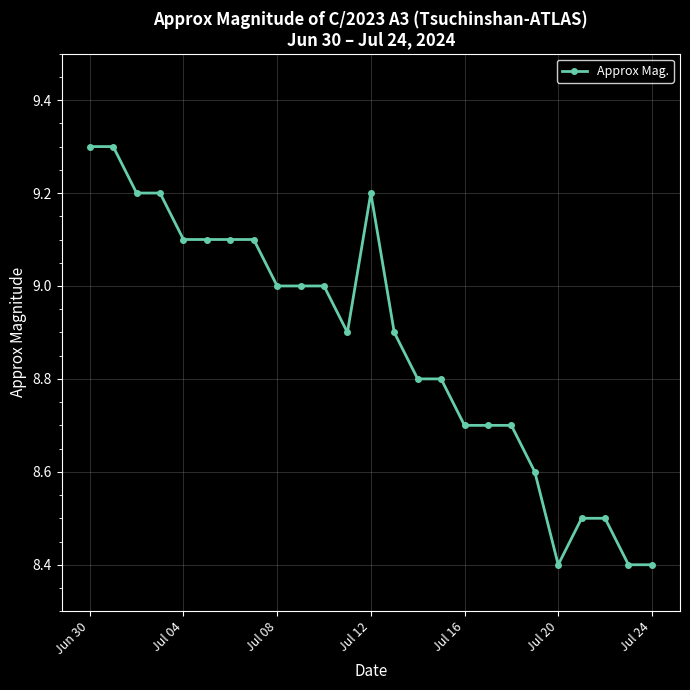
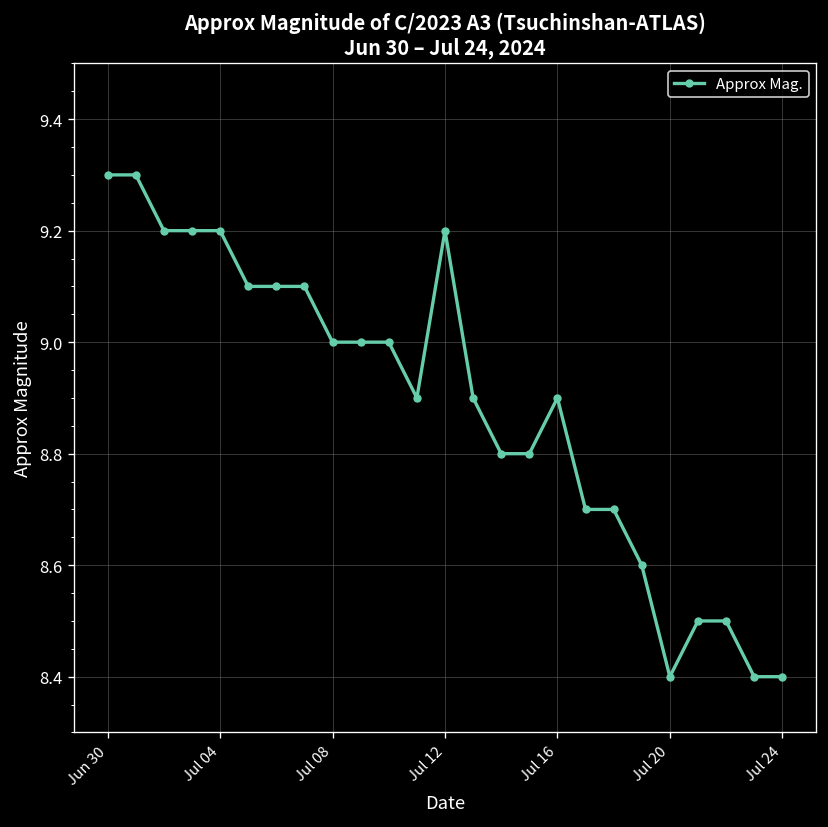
Jul 04: 9.1 -> 9.2
Jul 16: 8.7 -> 8.9
